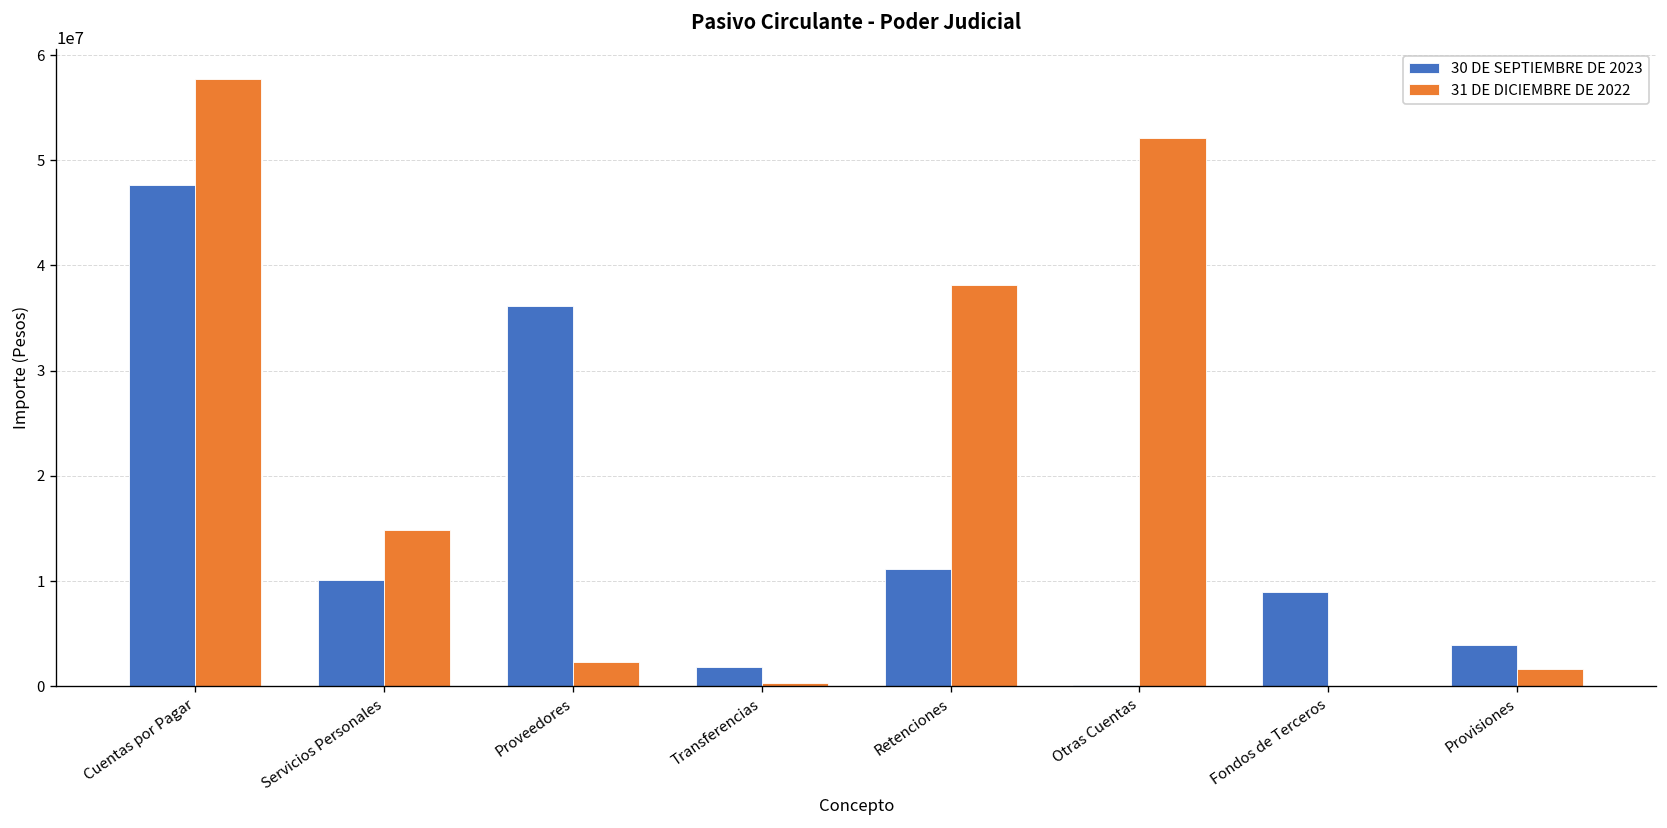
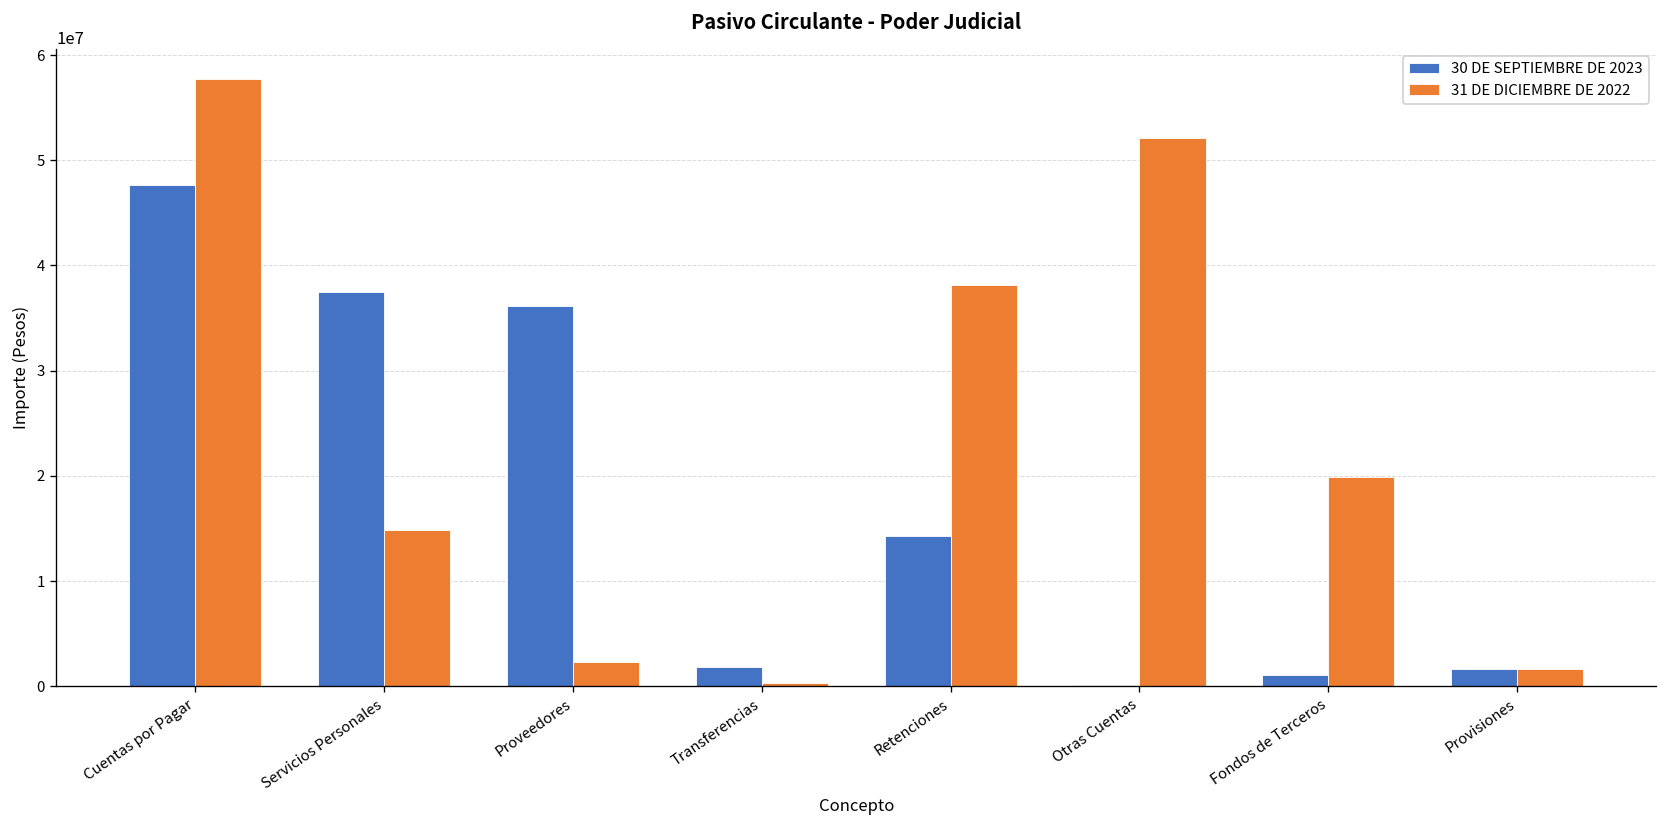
30 DE SEPTIEMBRE DE 2023, Servicios Personales: 10000000 -> 37000000
30 DE SEPTIEMBRE DE 2023, Retenciones: 11000000 -> 14000000
30 DE SEPTIEMBRE DE 2023, Fondos de Terceros: 9000000 -> 1000000
31 DE DICIEMBRE DE 2022, Fondos de Terceros: 0 -> 20000000
30 DE SEPTIEMBRE DE 2023, Provisiones: 4000000 -> 2000000
